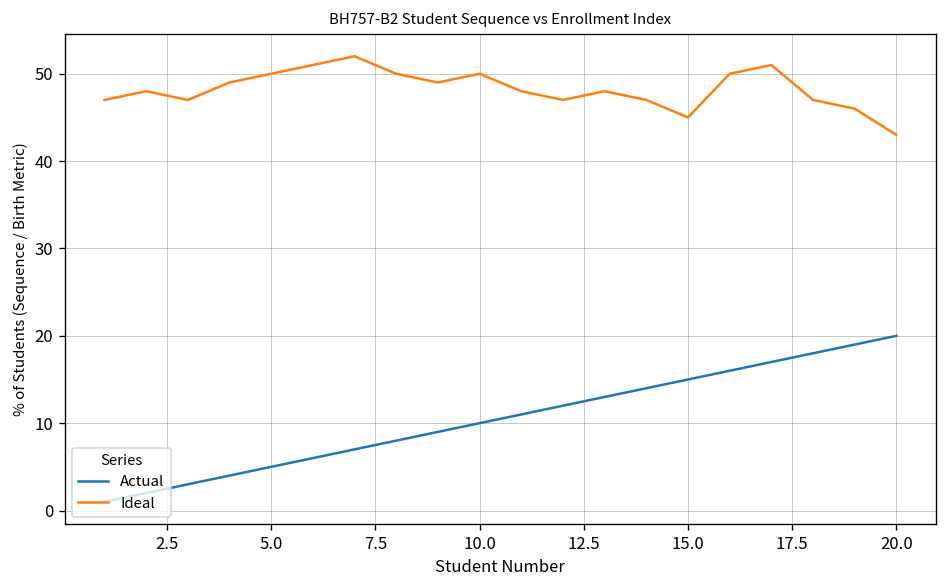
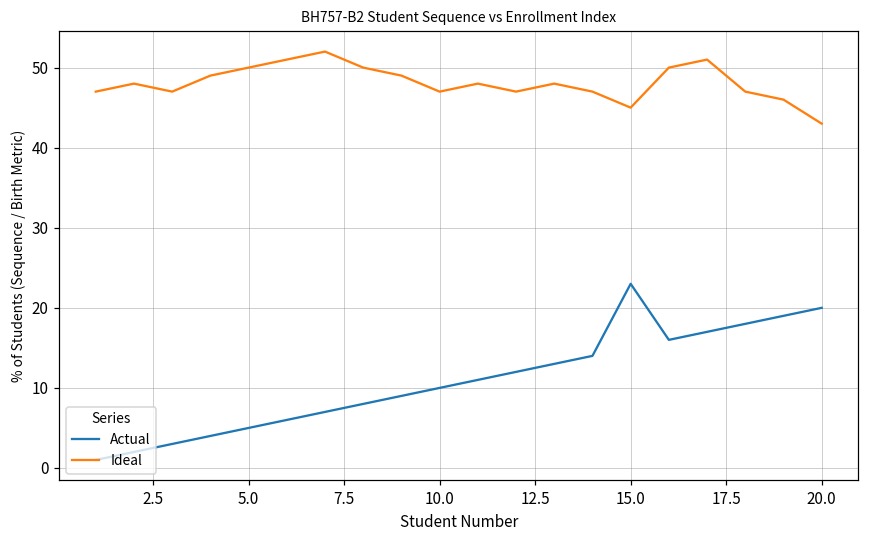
Ideal, 10.0: 50 -> 47
Actual, 15.0: 15 -> 23
